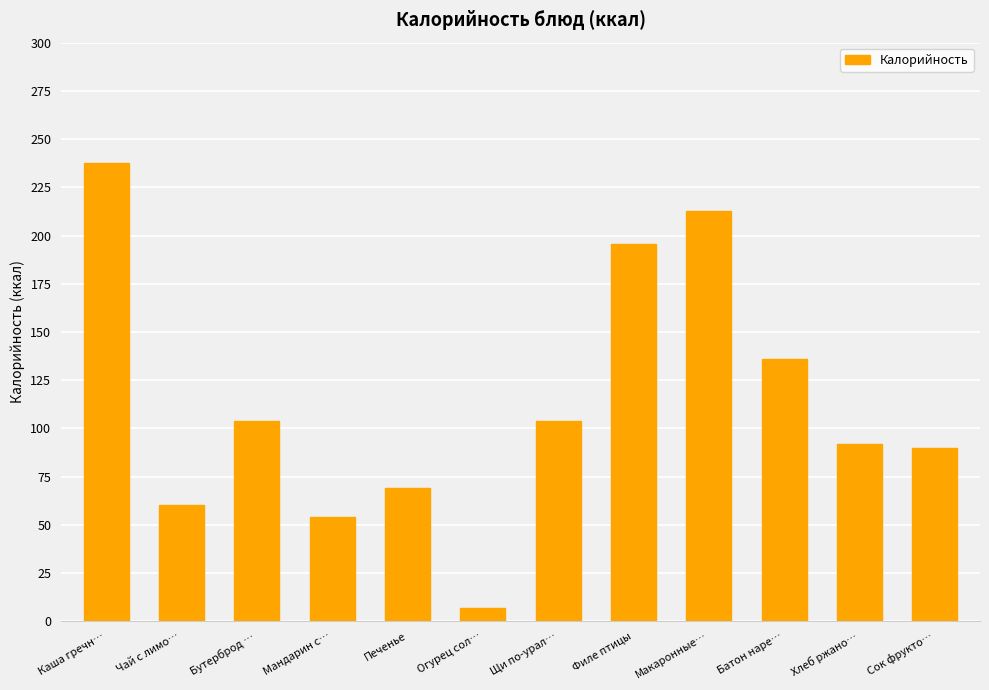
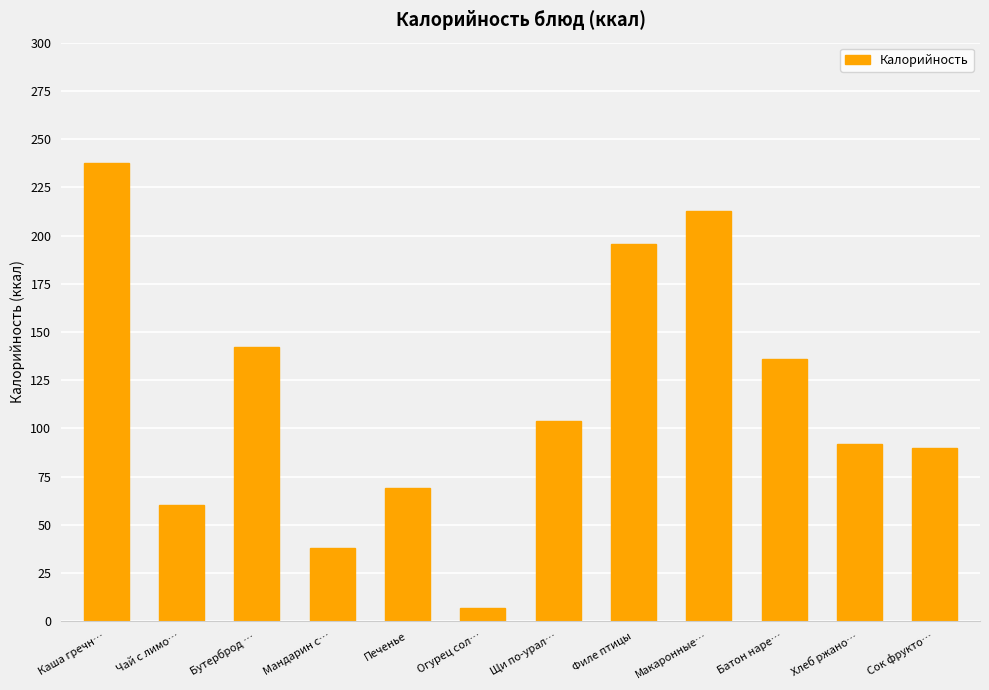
Бутерброд …: 104 -> 142
Мандарин с…: 54 -> 38
